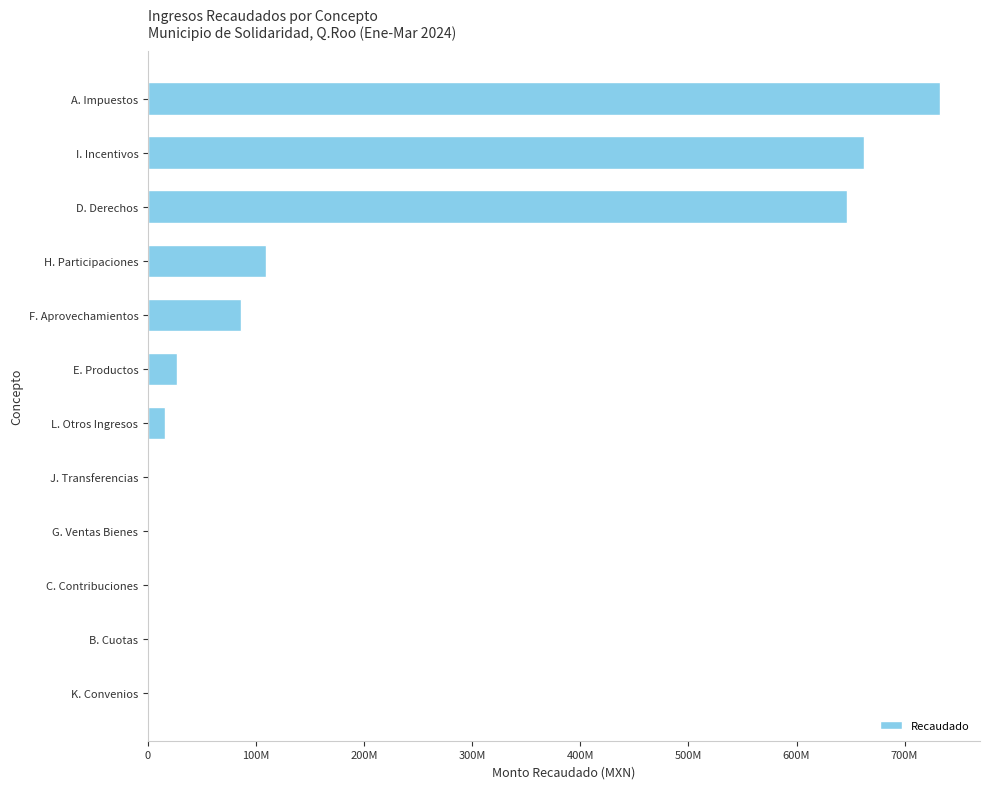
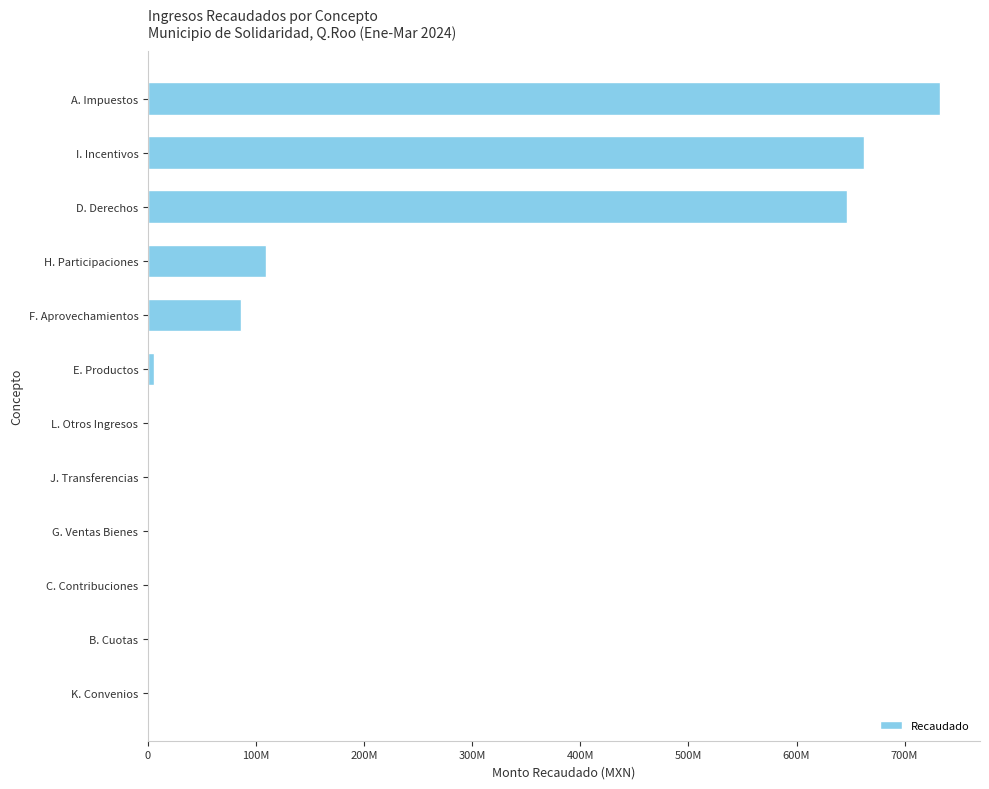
E. Productos: 27000000 -> 6000000
L. Otros Ingresos: 16000000 -> 1000000
